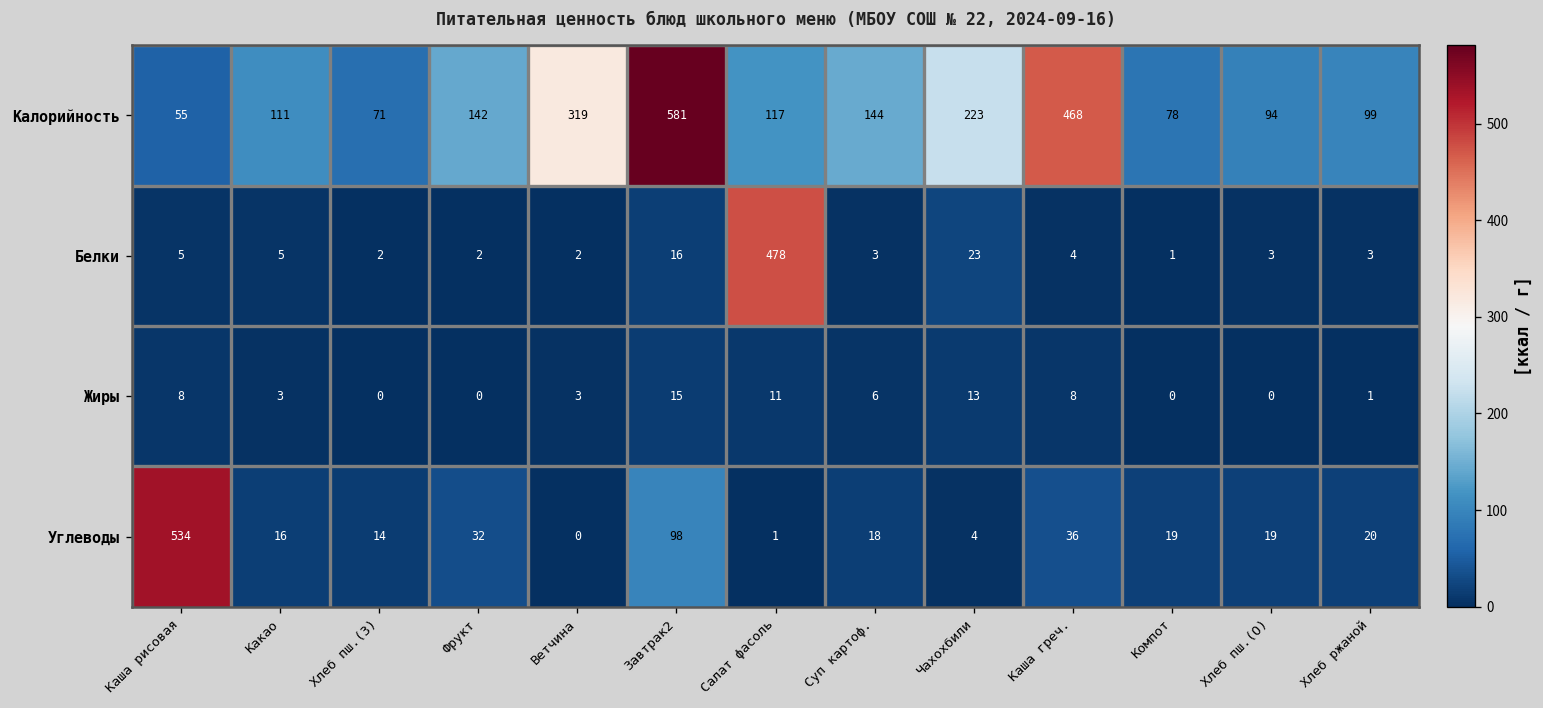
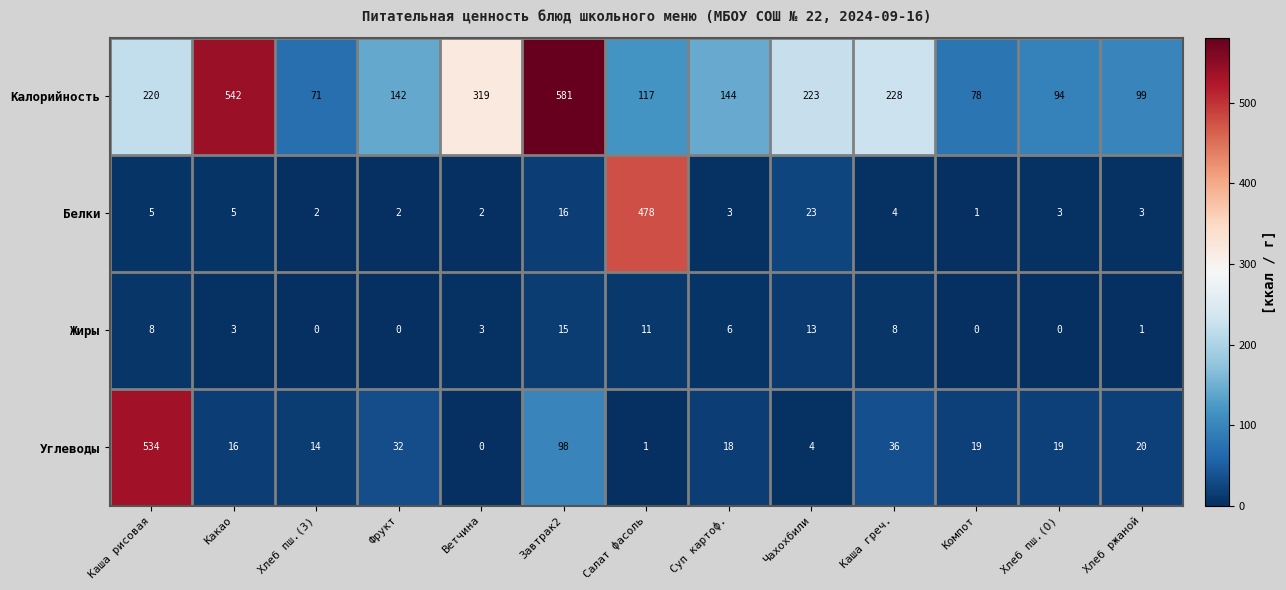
Калорийность, Каша рисовая: 55 -> 220
Калорийность, Какао: 111 -> 542
Калорийность, Каша греч.: 468 -> 228
